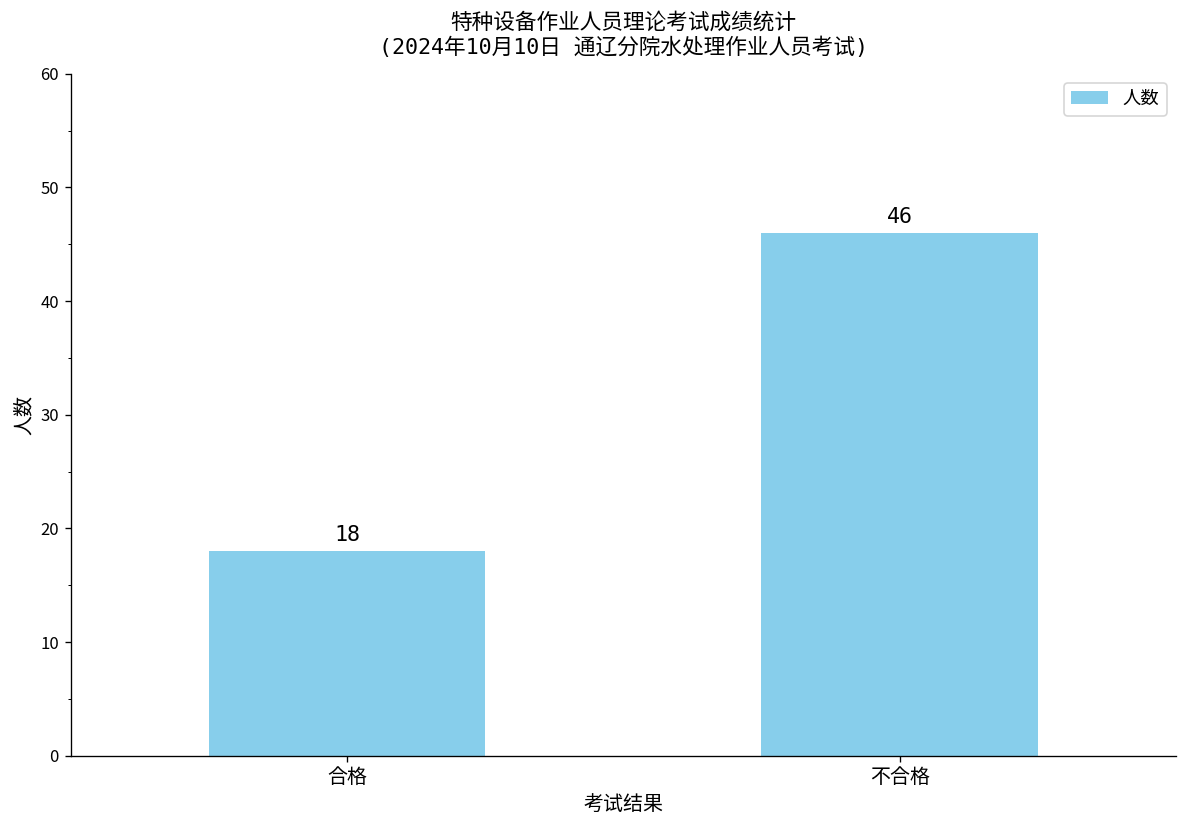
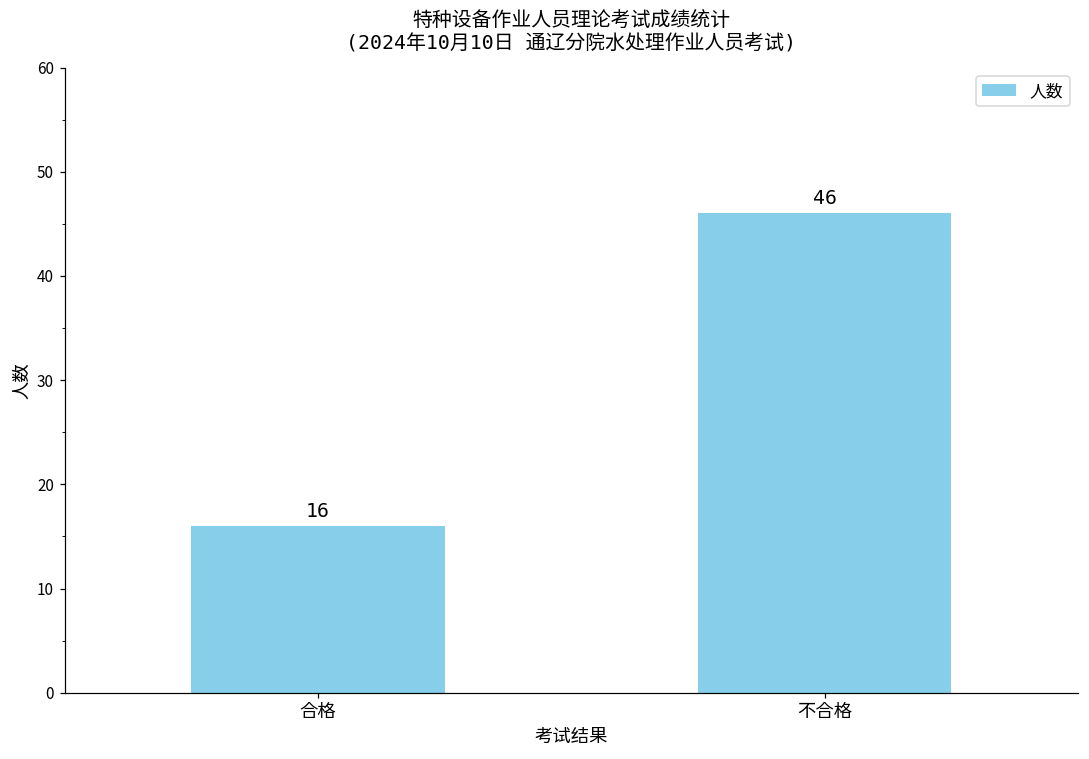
合格: 18 -> 16
